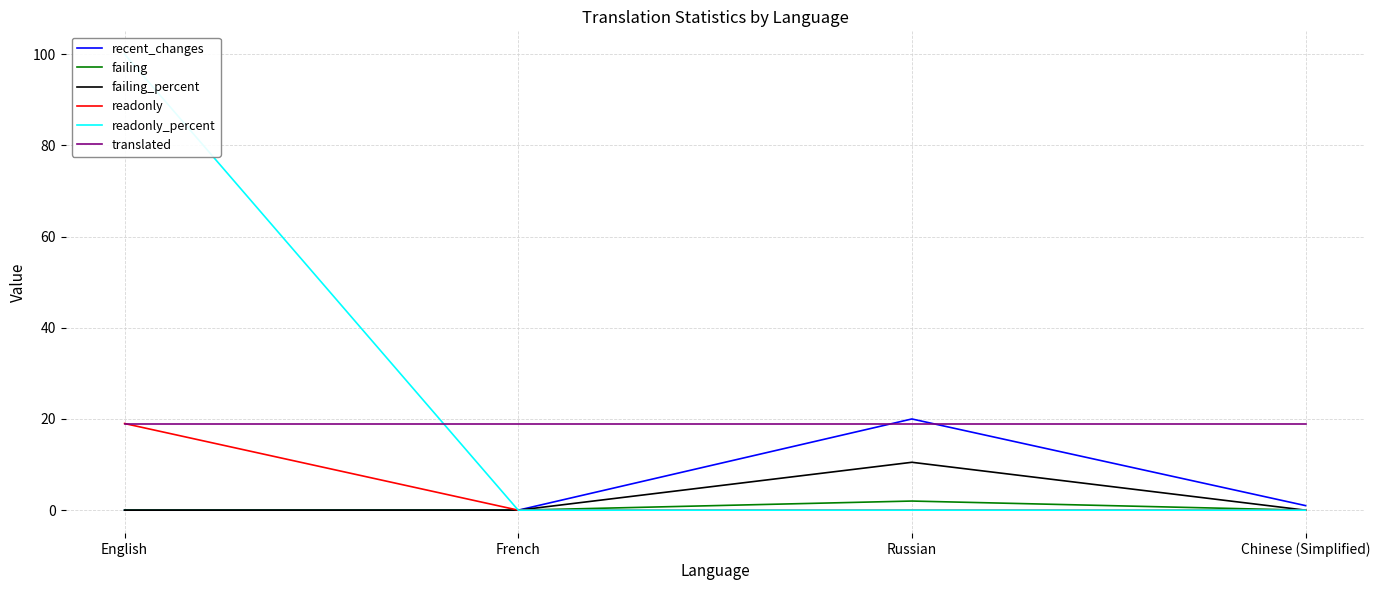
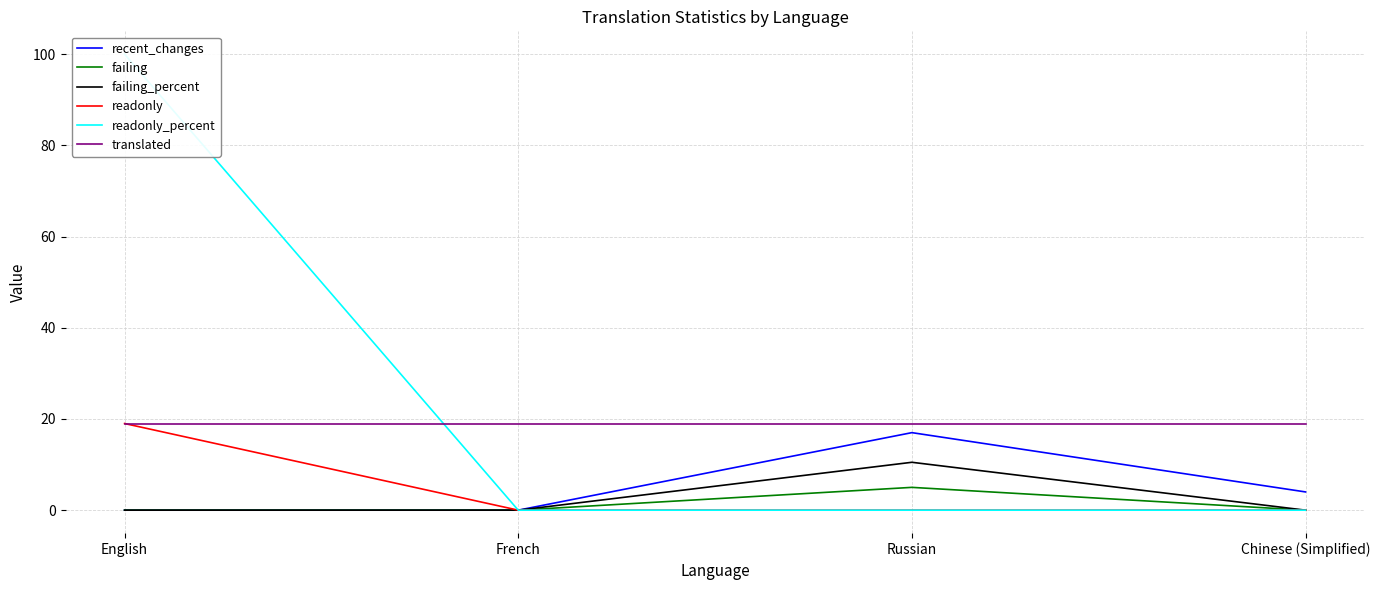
recent_changes, Russian: 20 -> 17
failing, Russian: 2 -> 5
recent_changes, Chinese (Simplified): 1 -> 4
